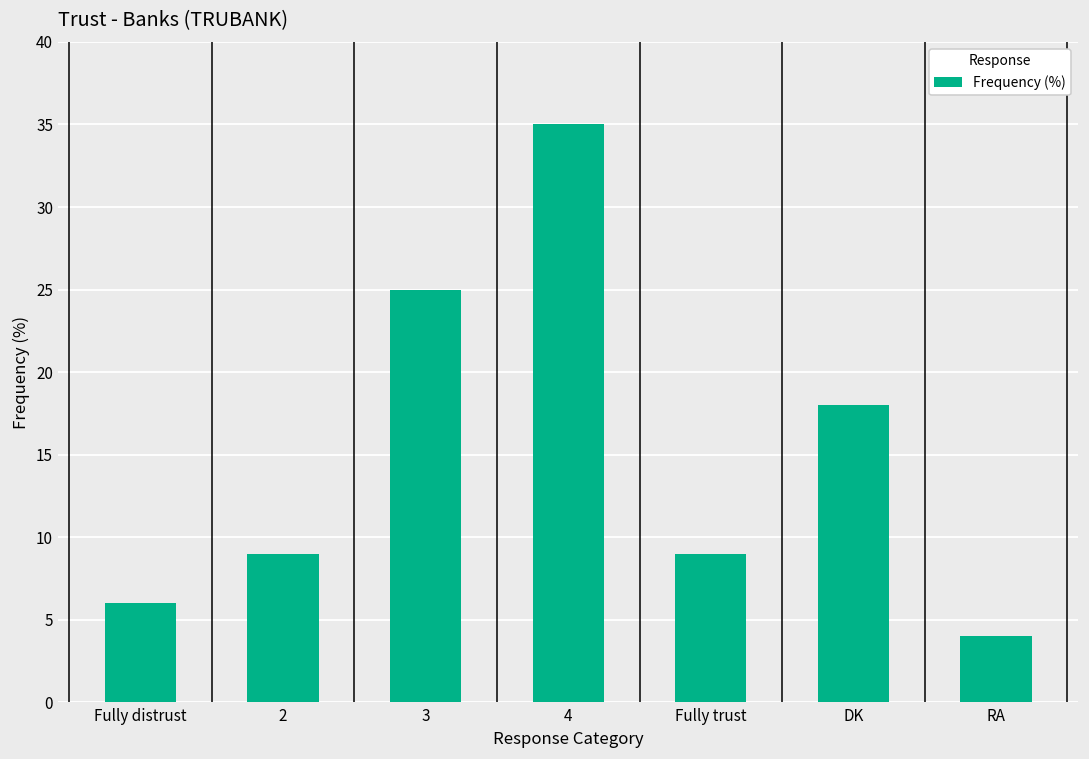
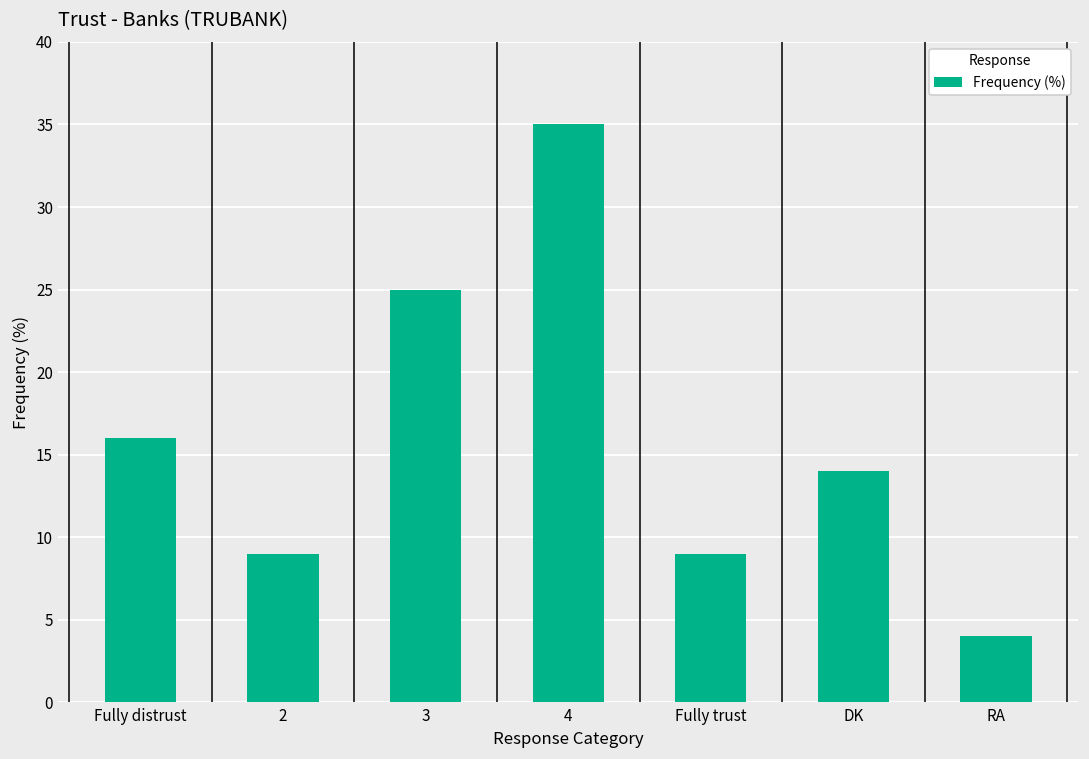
Fully distrust: 6 -> 16
DK: 18 -> 14
